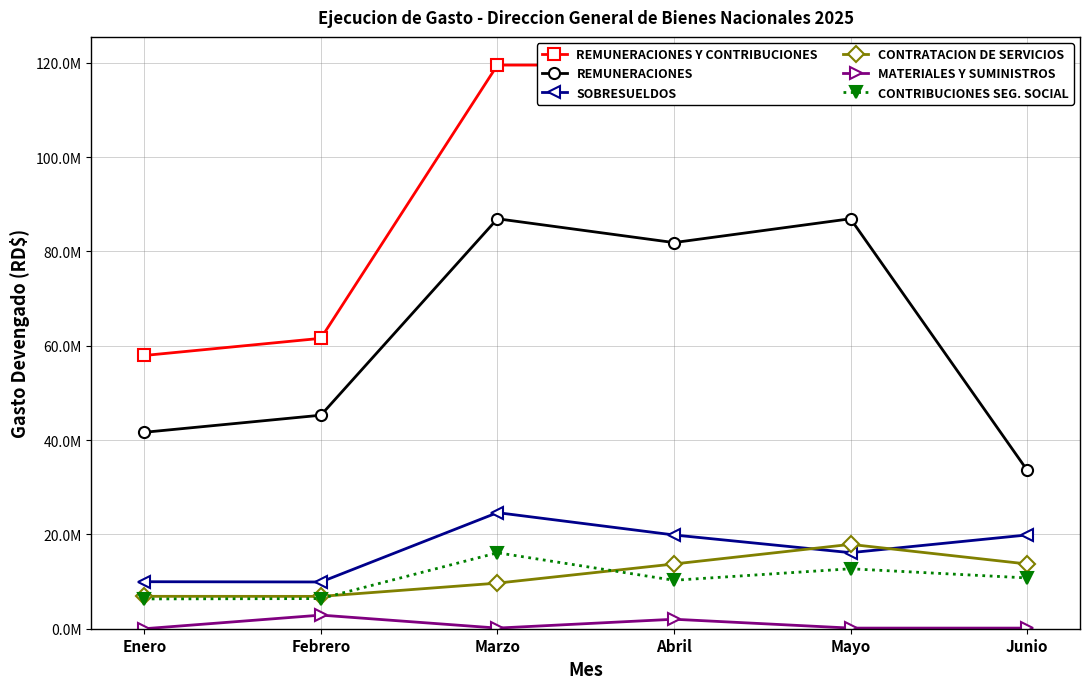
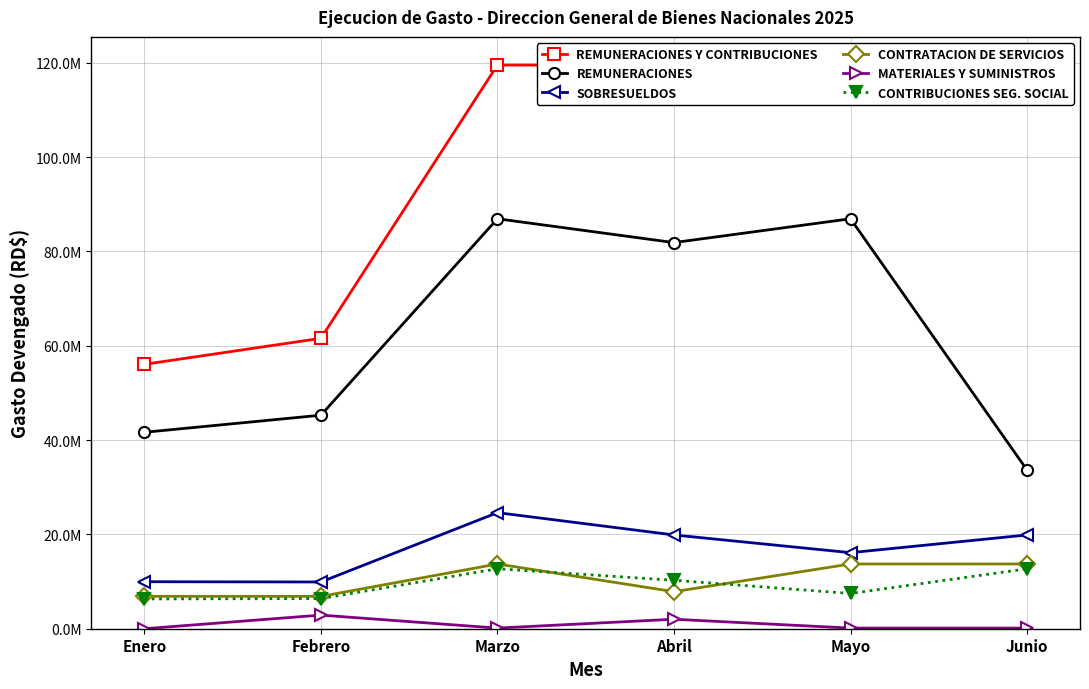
REMUNERACIONES Y CONTRIBUCIONES, Enero: 58000000 -> 56000000
CONTRATACION DE SERVICIOS, Marzo: 10000000 -> 14000000
CONTRIBUCIONES SEG. SOCIAL, Marzo: 16000000 -> 13000000
CONTRATACION DE SERVICIOS, Abril: 14000000 -> 8000000
CONTRATACION DE SERVICIOS, Mayo: 18000000 -> 14000000
CONTRIBUCIONES SEG. SOCIAL, Mayo: 13000000 -> 7000000
CONTRIBUCIONES SEG. SOCIAL, Junio: 11000000 -> 13000000
